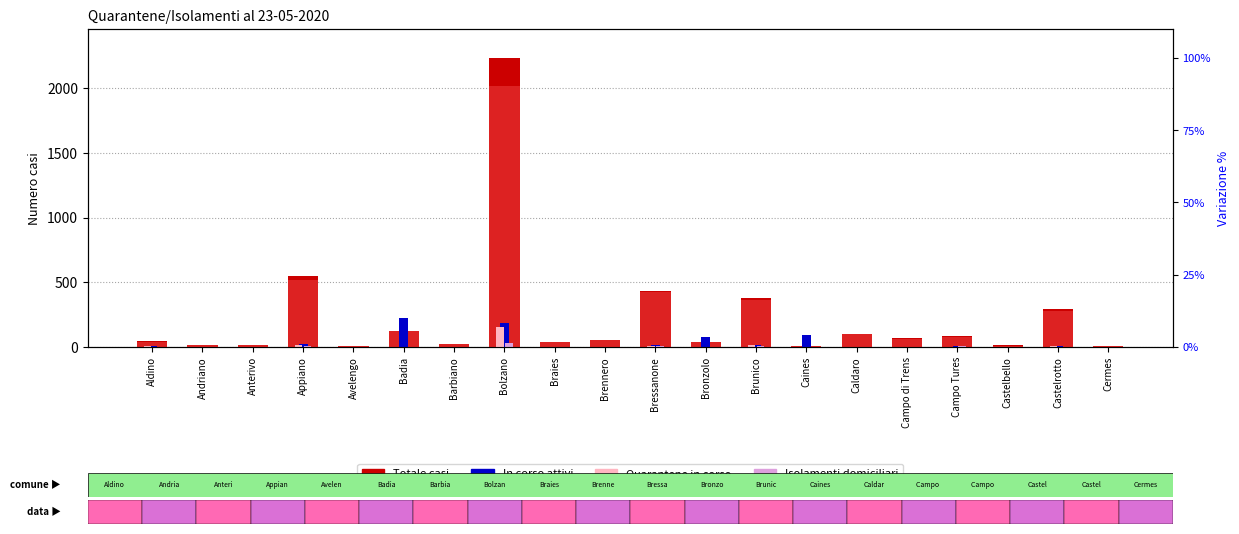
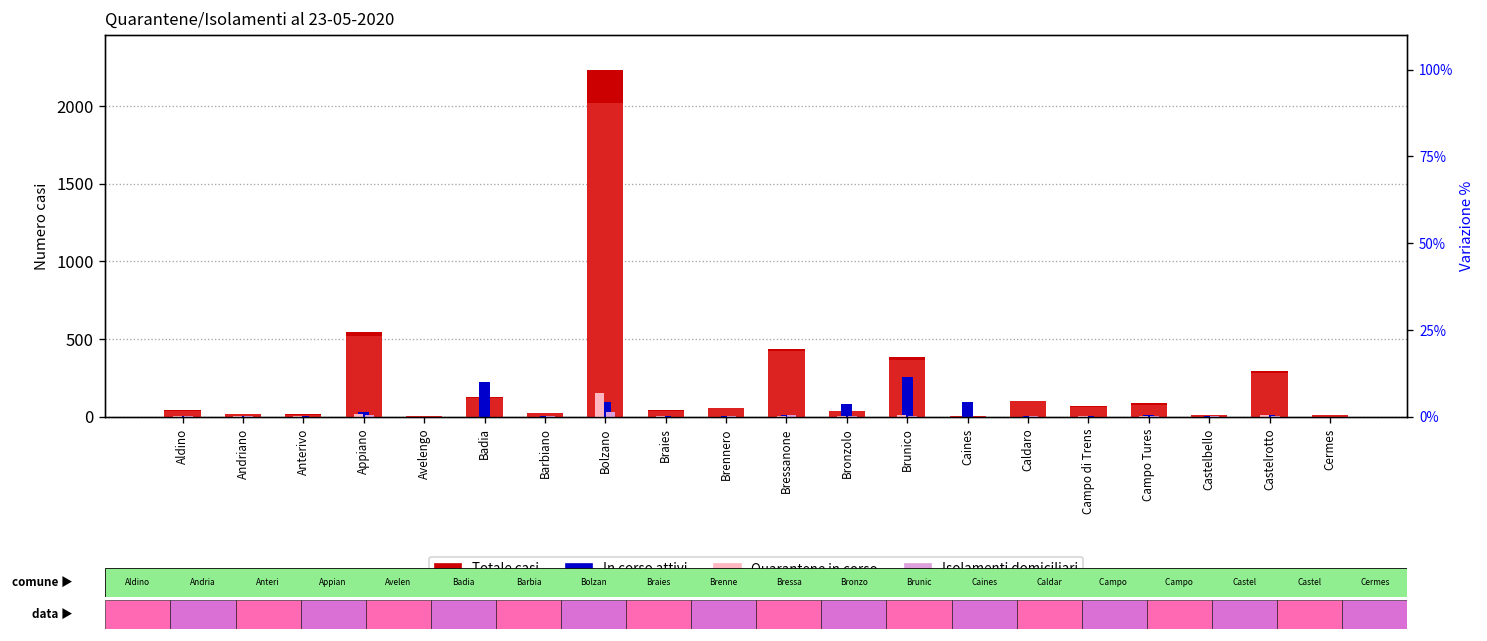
In corso attivi, Bolzano: 180 -> 90
In corso attivi, Brunico: 20 -> 260
